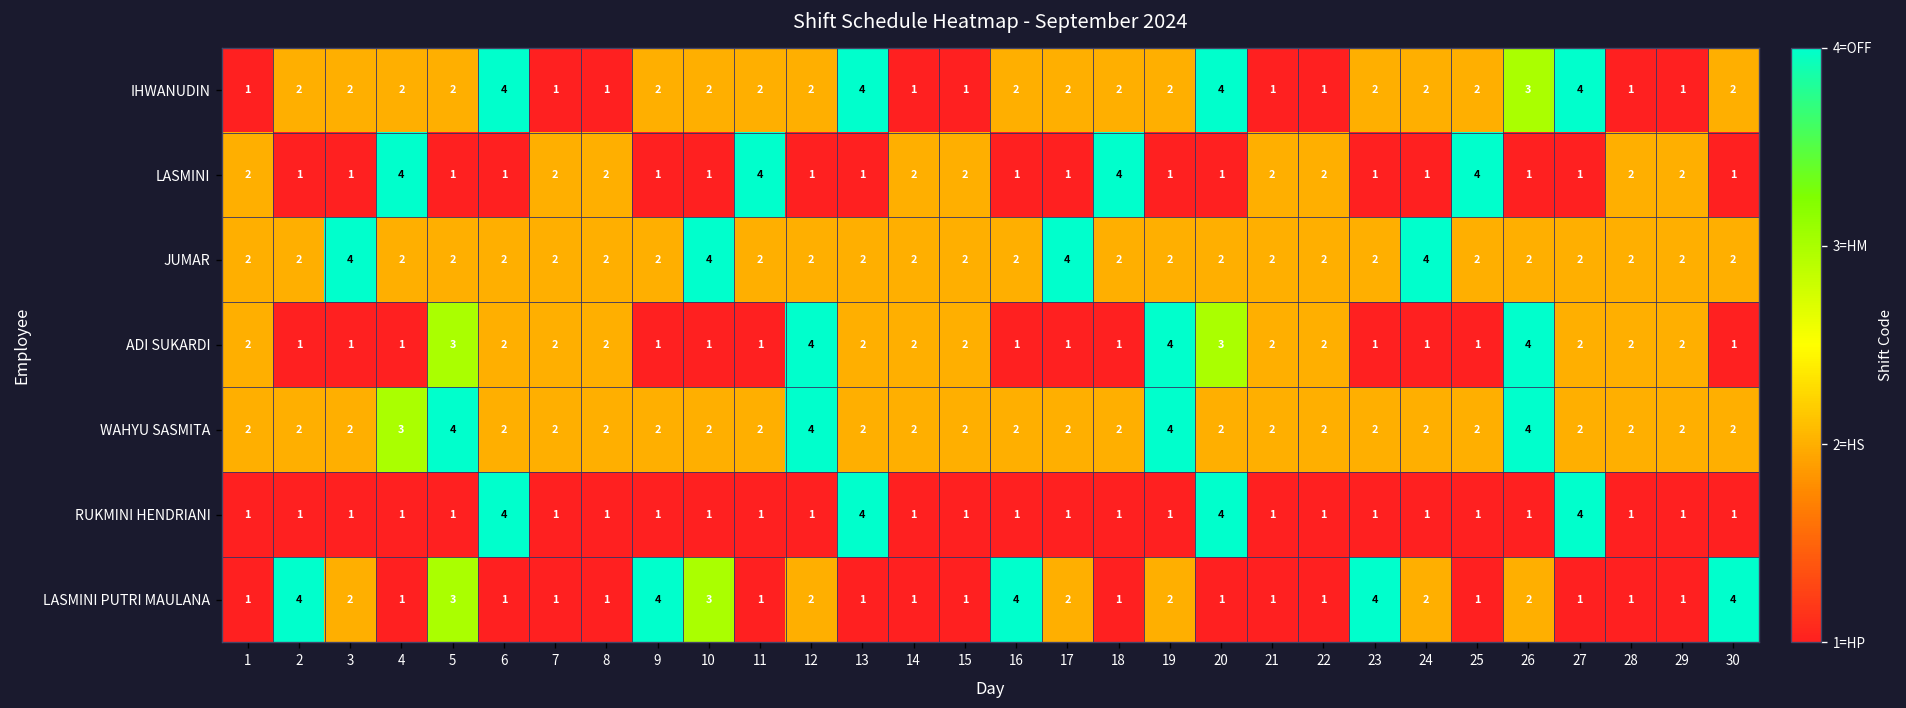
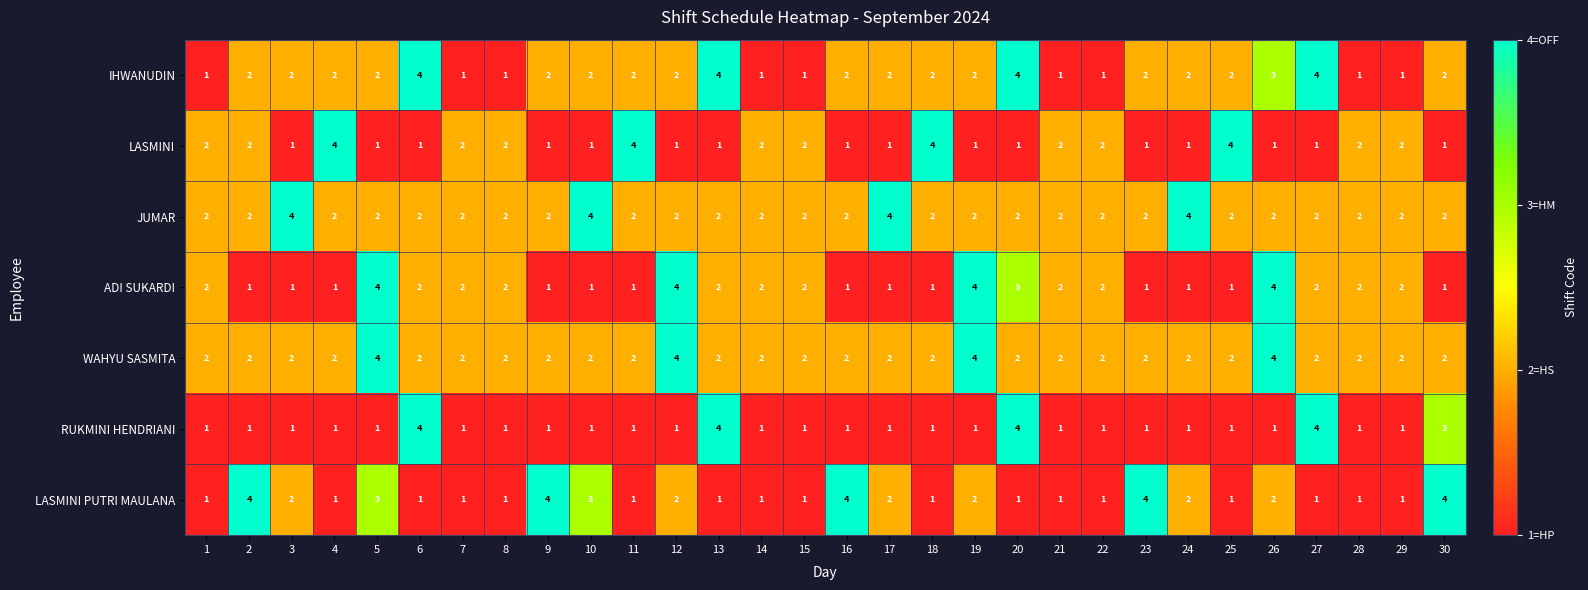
LASMINI, 2: 1 -> 2
ADI SUKARDI, 5: 3 -> 4
WAHYU SASMITA, 4: 3 -> 2
RUKMINI HENDRIANI, 30: 1 -> 3
